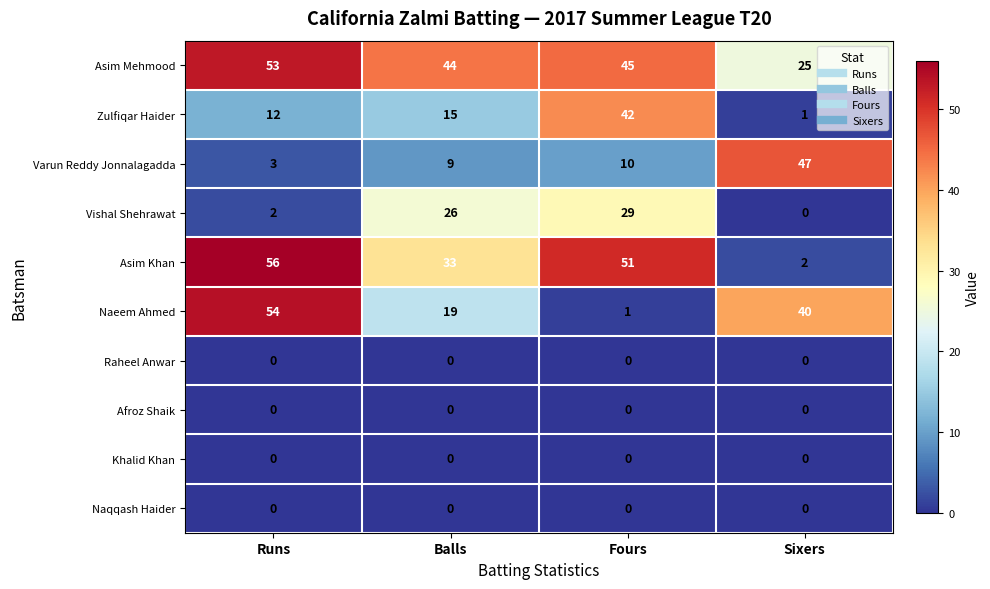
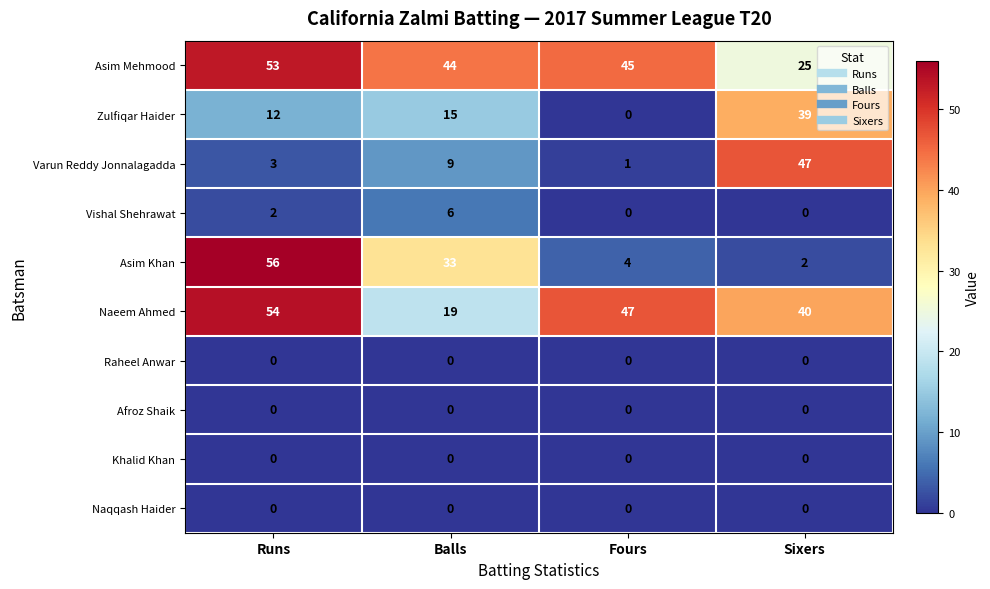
Zulfiqar Haider, Fours: 42 -> 0
Zulfiqar Haider, Sixers: 1 -> 39
Varun Reddy Jonnalagadda, Fours: 10 -> 1
Vishal Shehrawat, Balls: 26 -> 6
Vishal Shehrawat, Fours: 29 -> 0
Asim Khan, Fours: 51 -> 4
Naeem Ahmed, Fours: 1 -> 47
